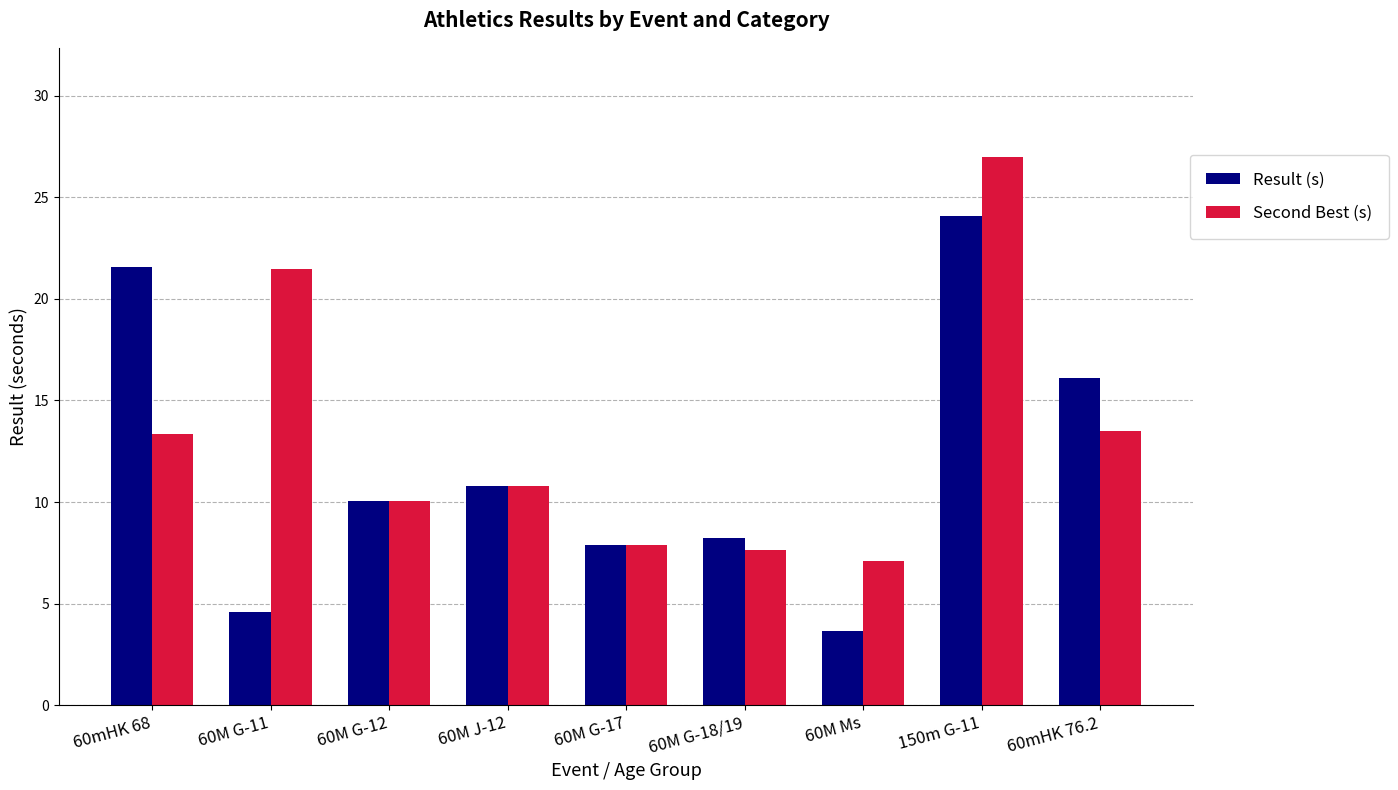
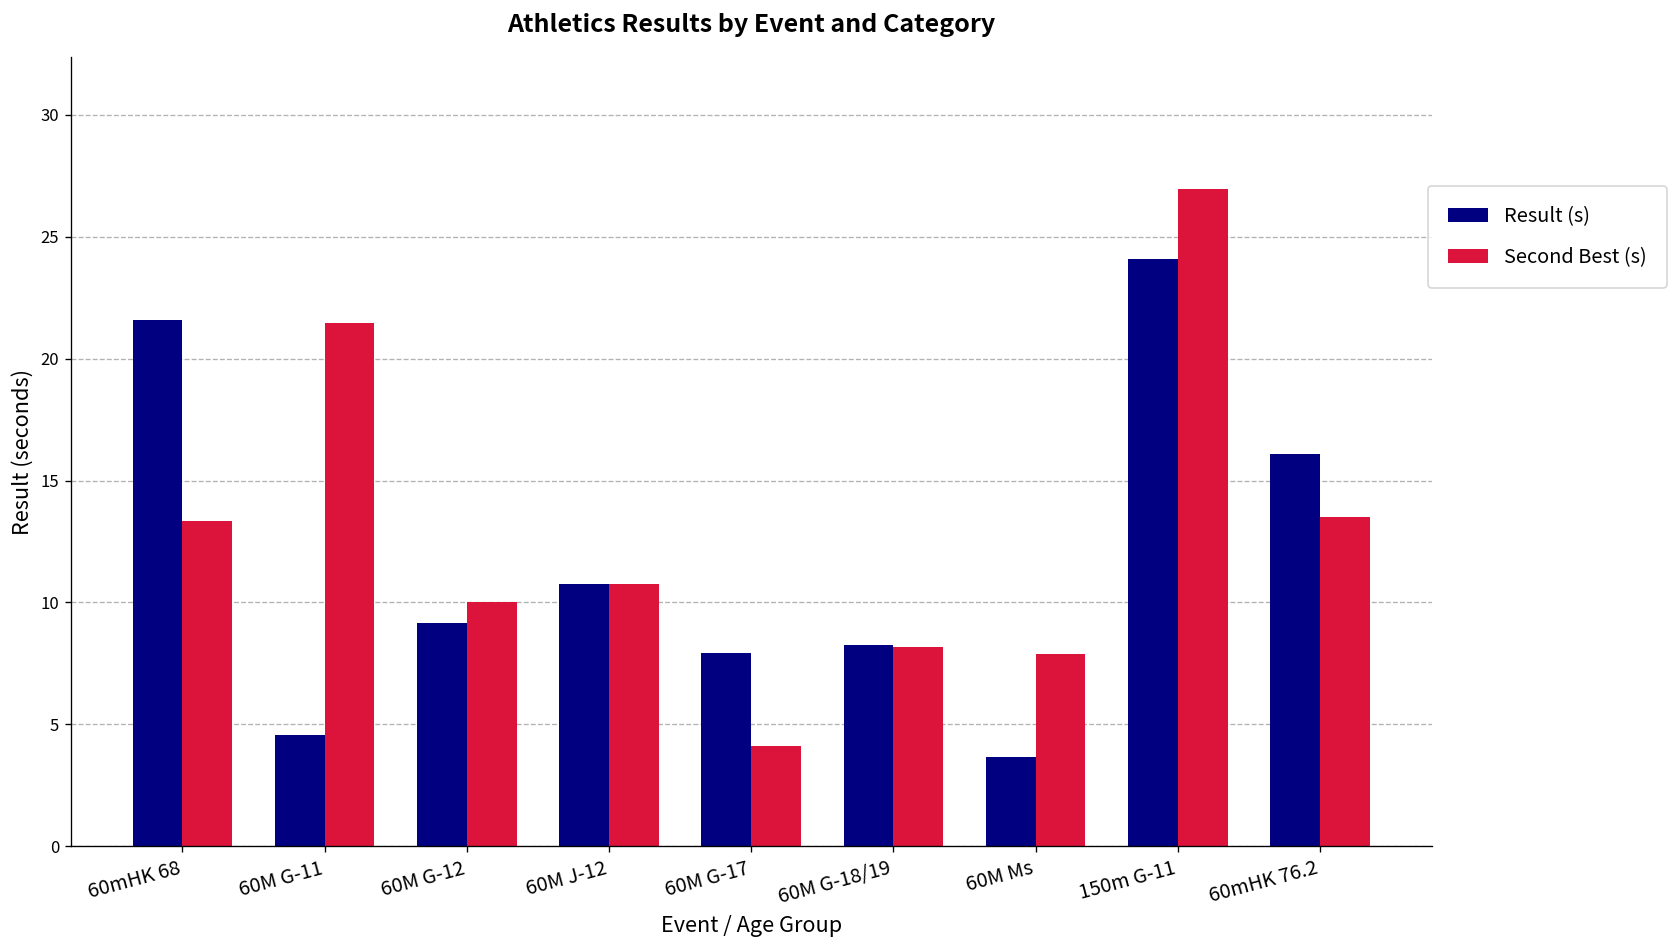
Result (s), 60M G-12: 10.0 -> 9.1
Second Best (s), 60M G-17: 7.9 -> 4.1
Second Best (s), 60M G-18/19: 7.6 -> 8.2
Second Best (s), 60M Ms: 7.1 -> 7.9
